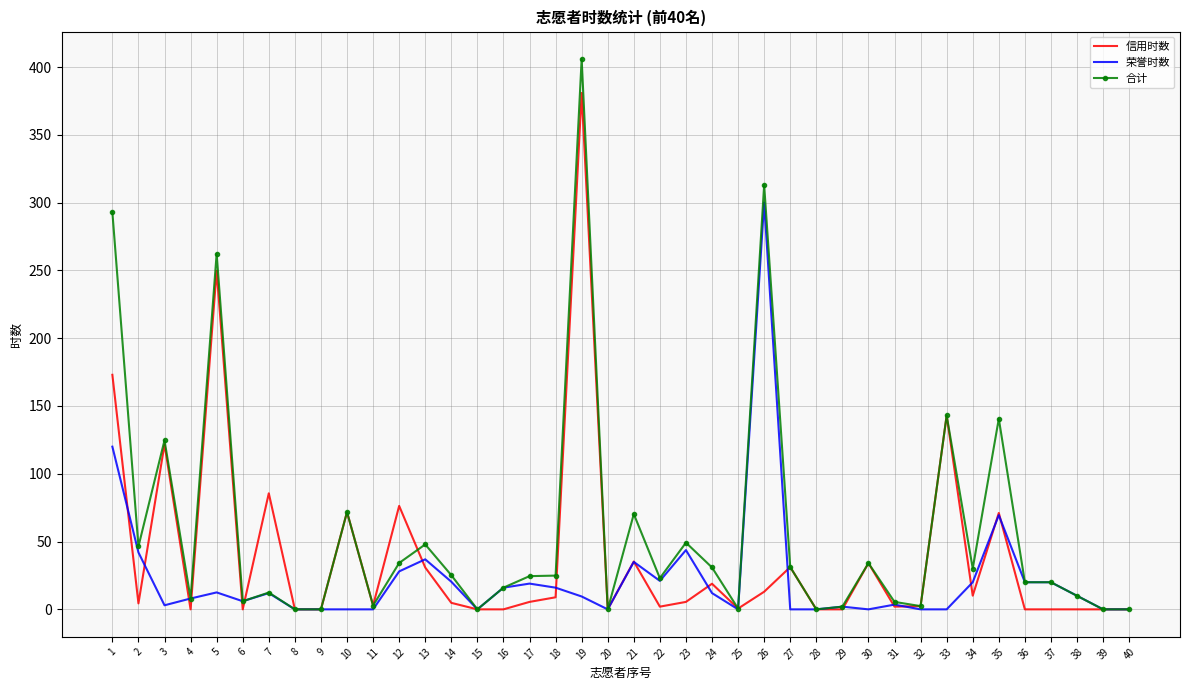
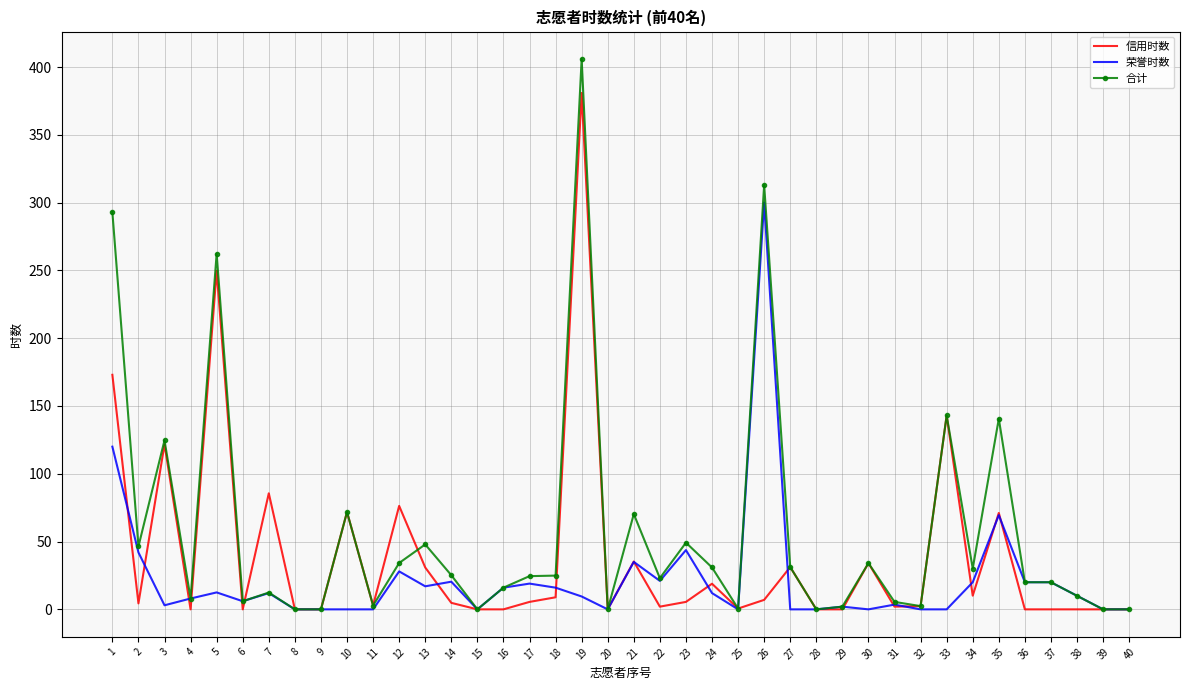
荣誉时数, 13: 37 -> 17
信用时数, 26: 13 -> 7
